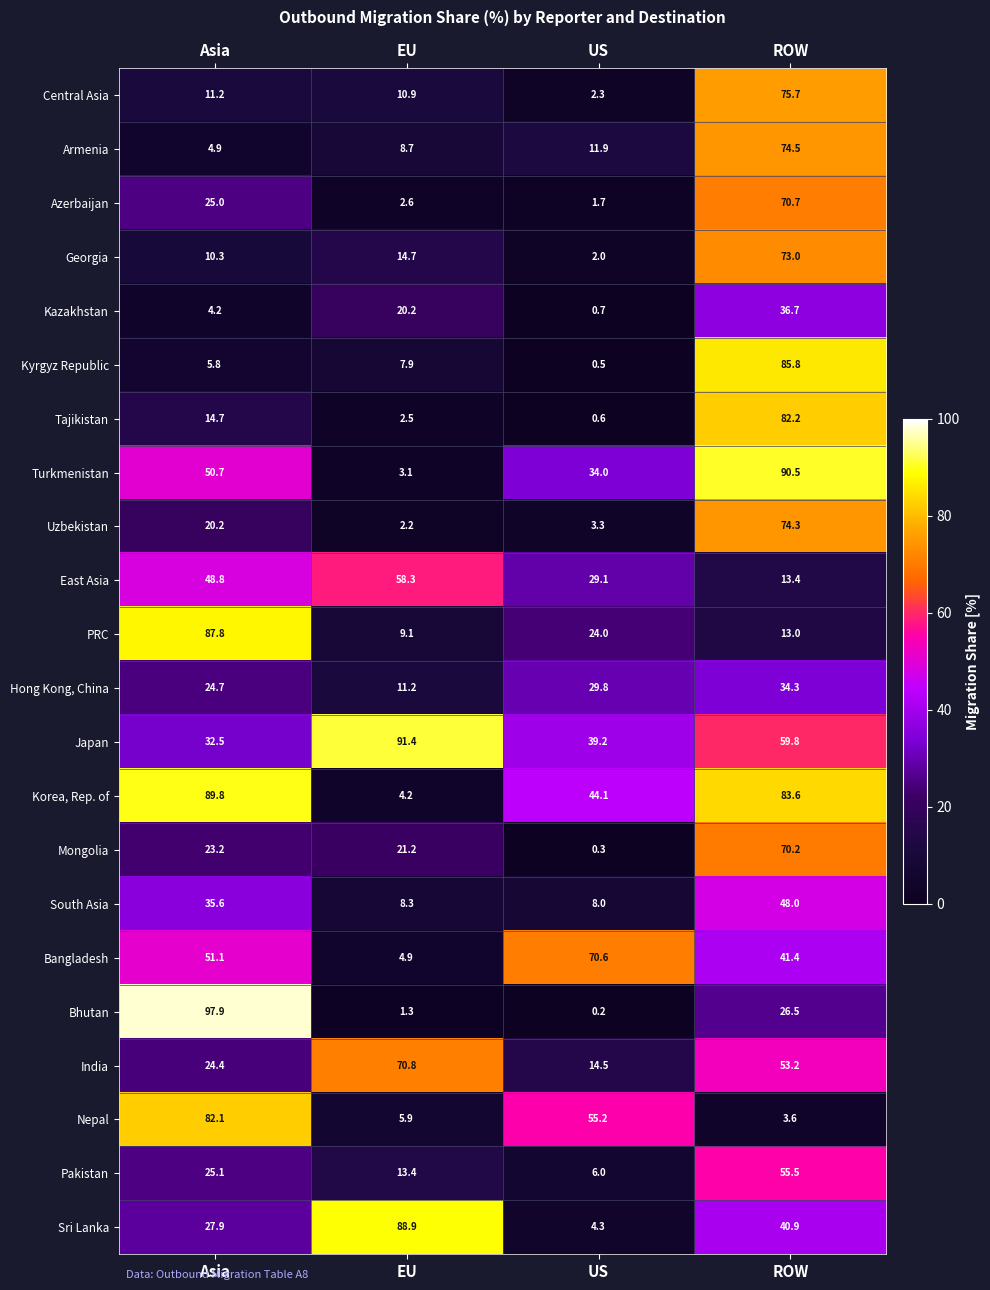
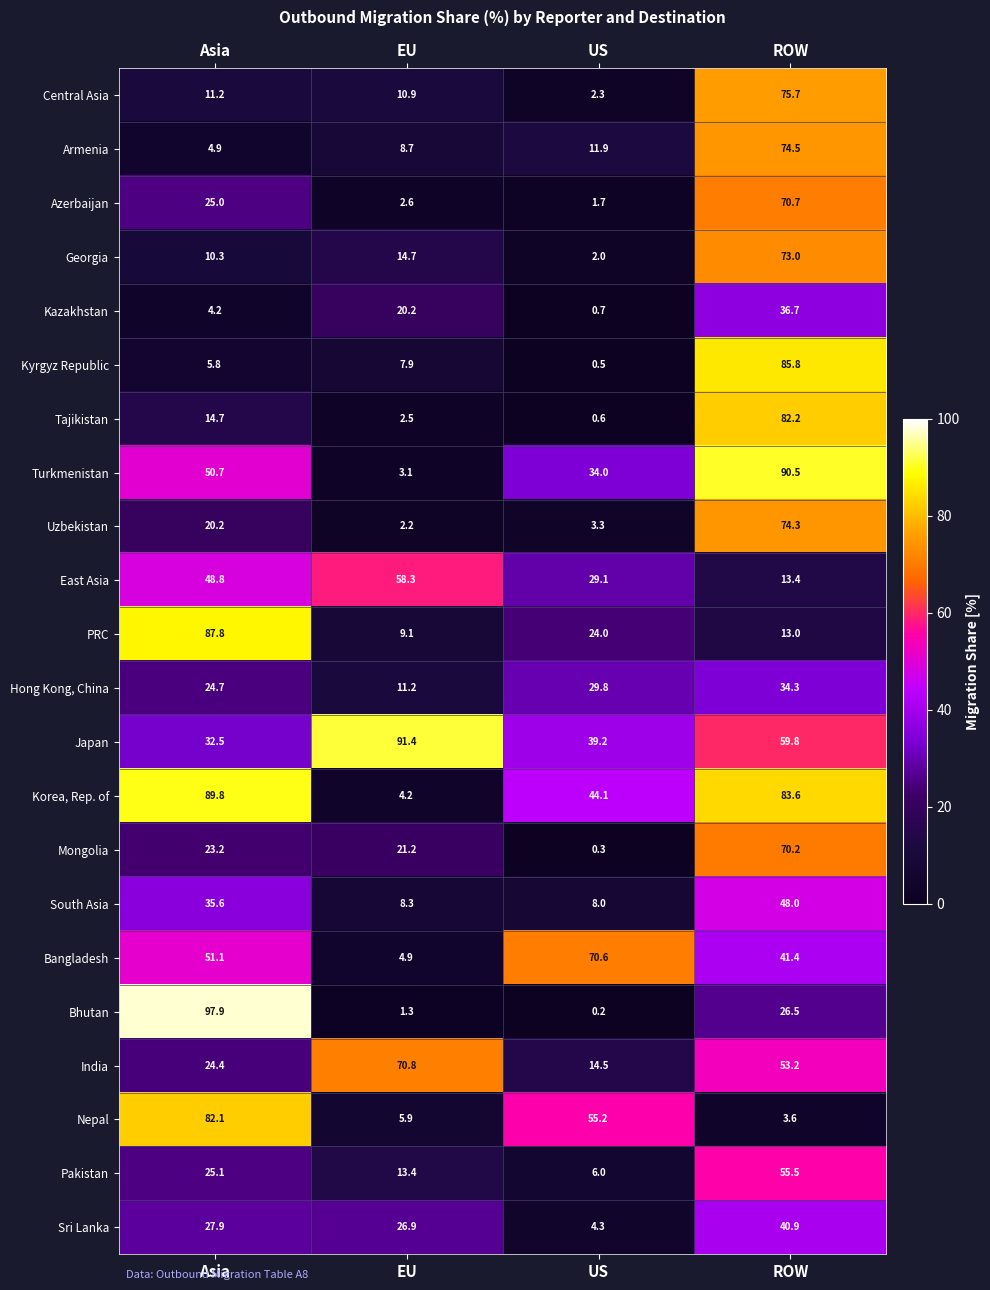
Sri Lanka, EU: 88.9 -> 26.9
